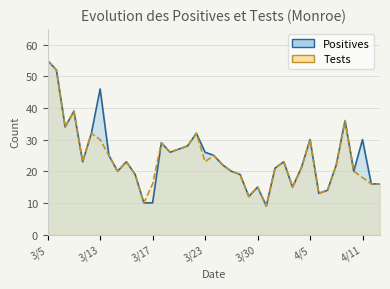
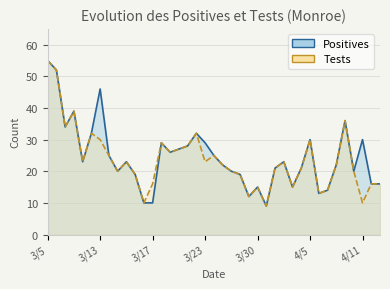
Positives, 3/23: 26 -> 29
Tests, 4/11: 18 -> 10
